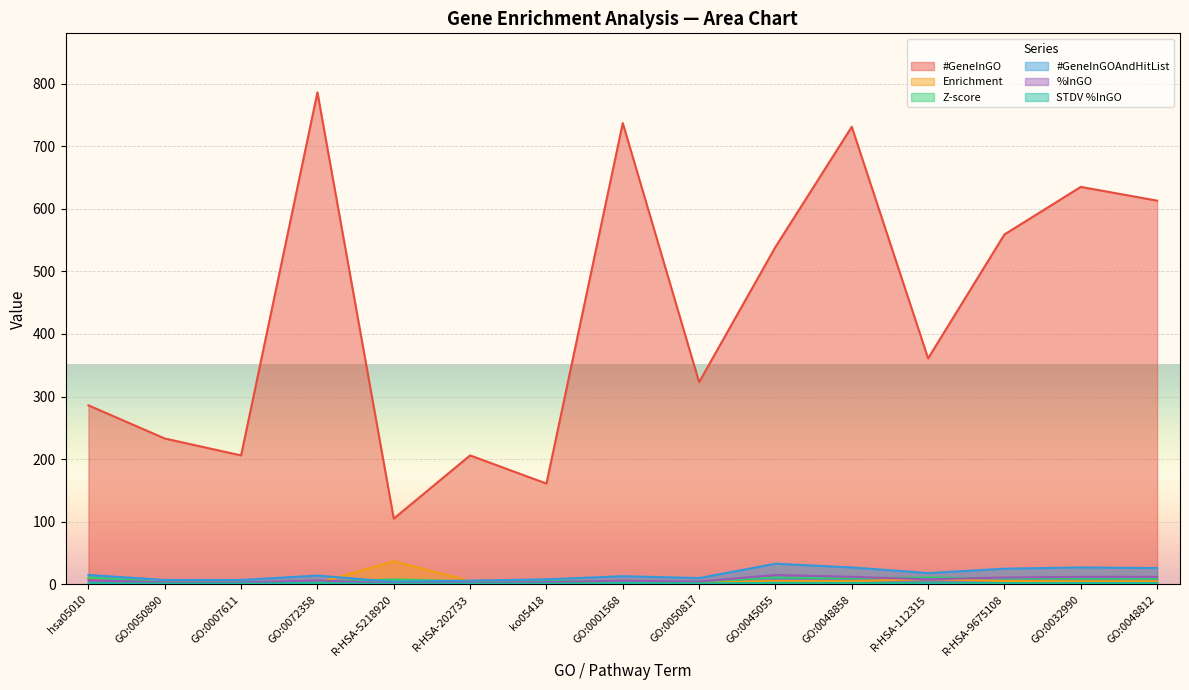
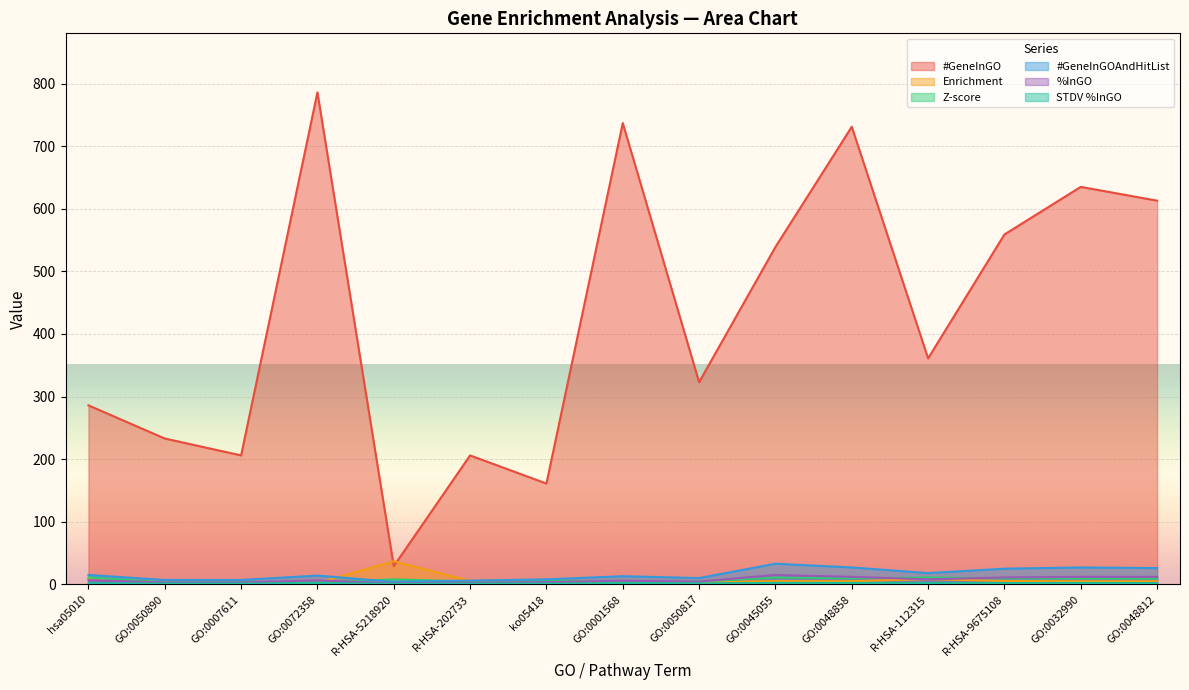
#GeneInGO, R-HSA-5218920: 110 -> 30
